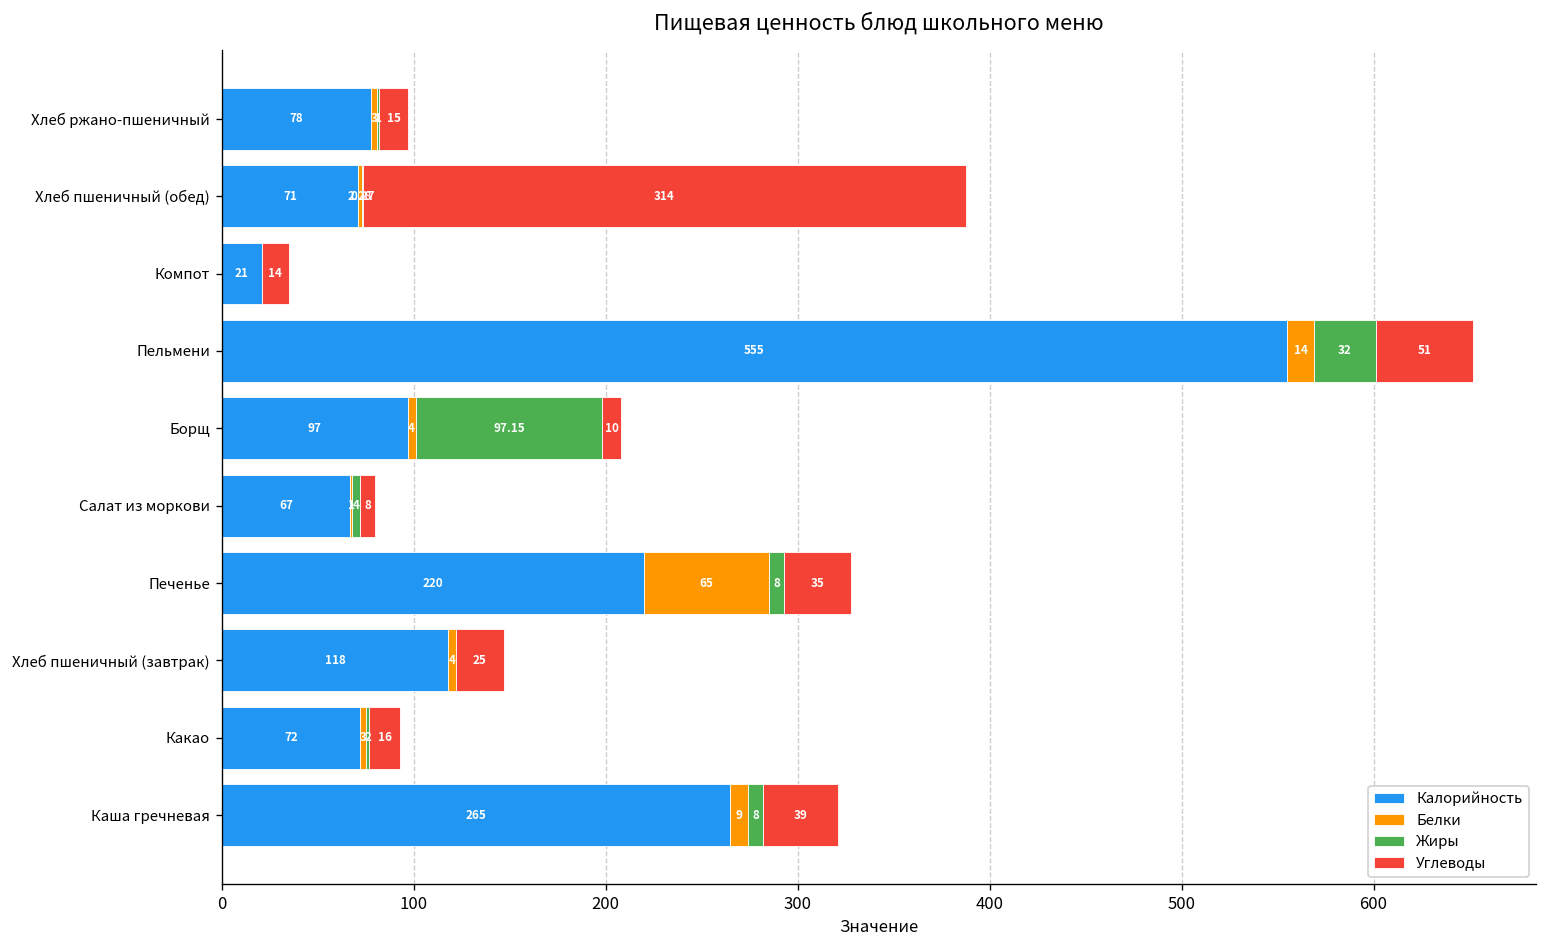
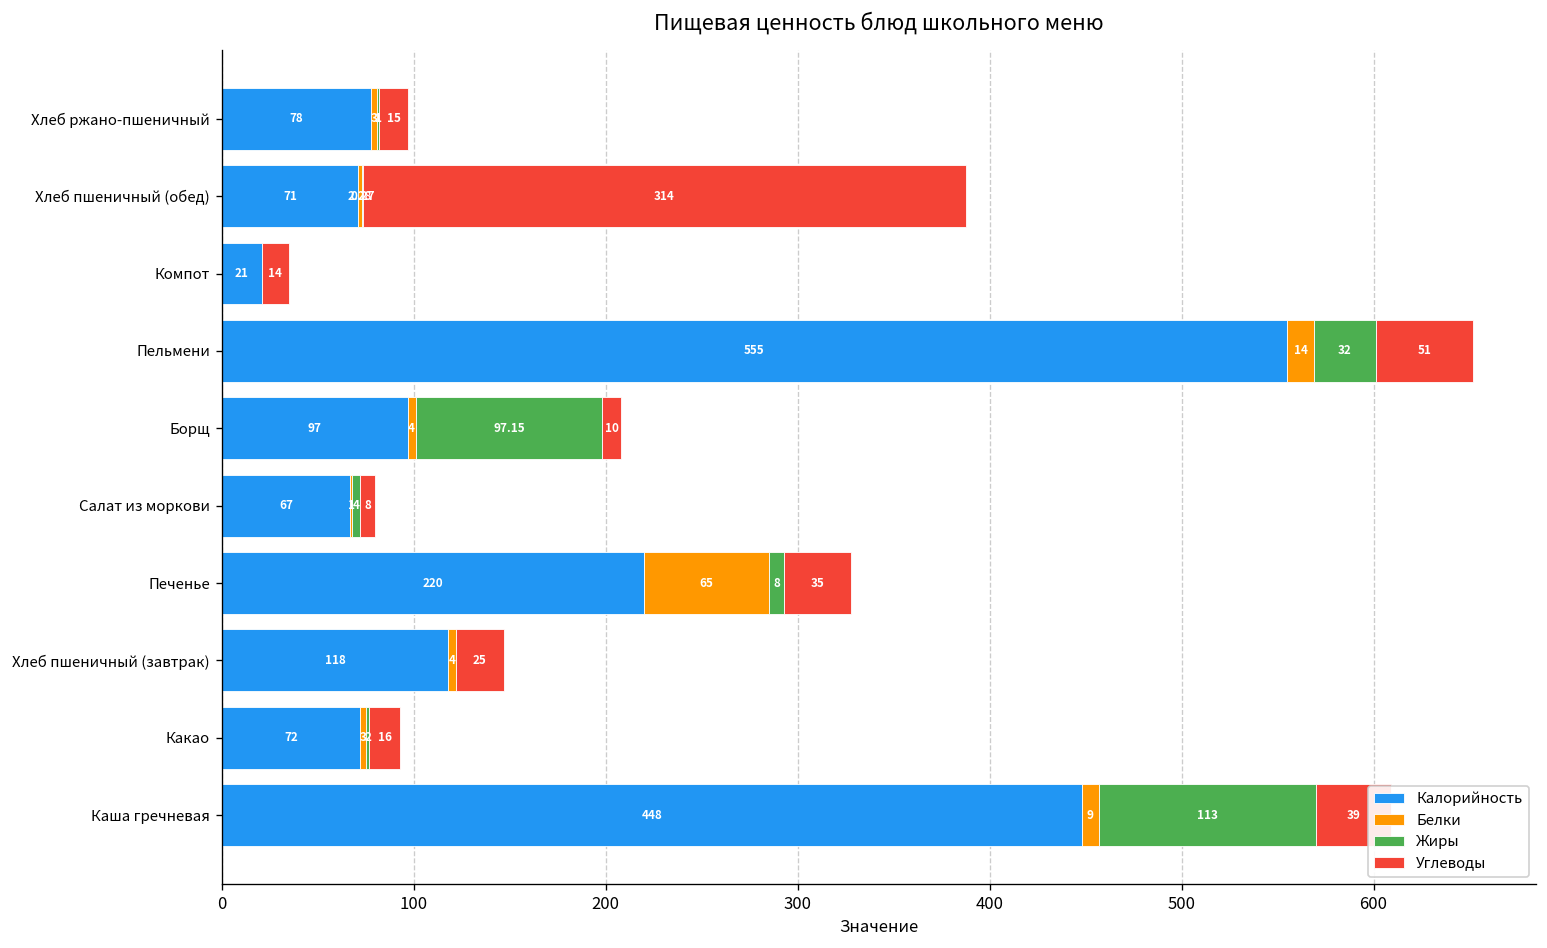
Калорийность, Каша гречневая: 265 -> 448
Жиры, Каша гречневая: 8 -> 113
